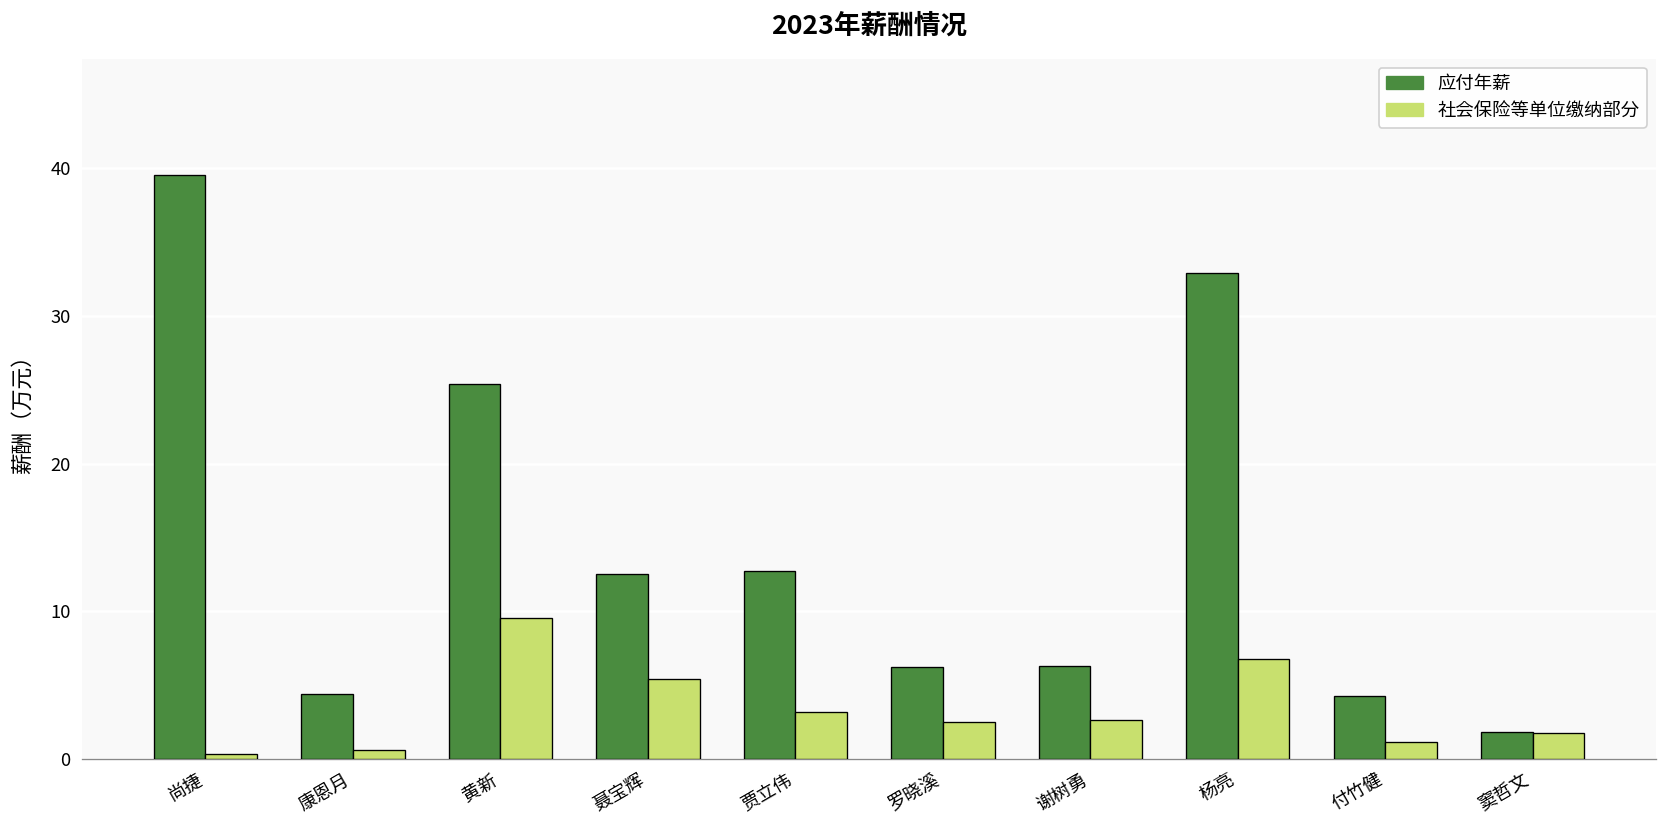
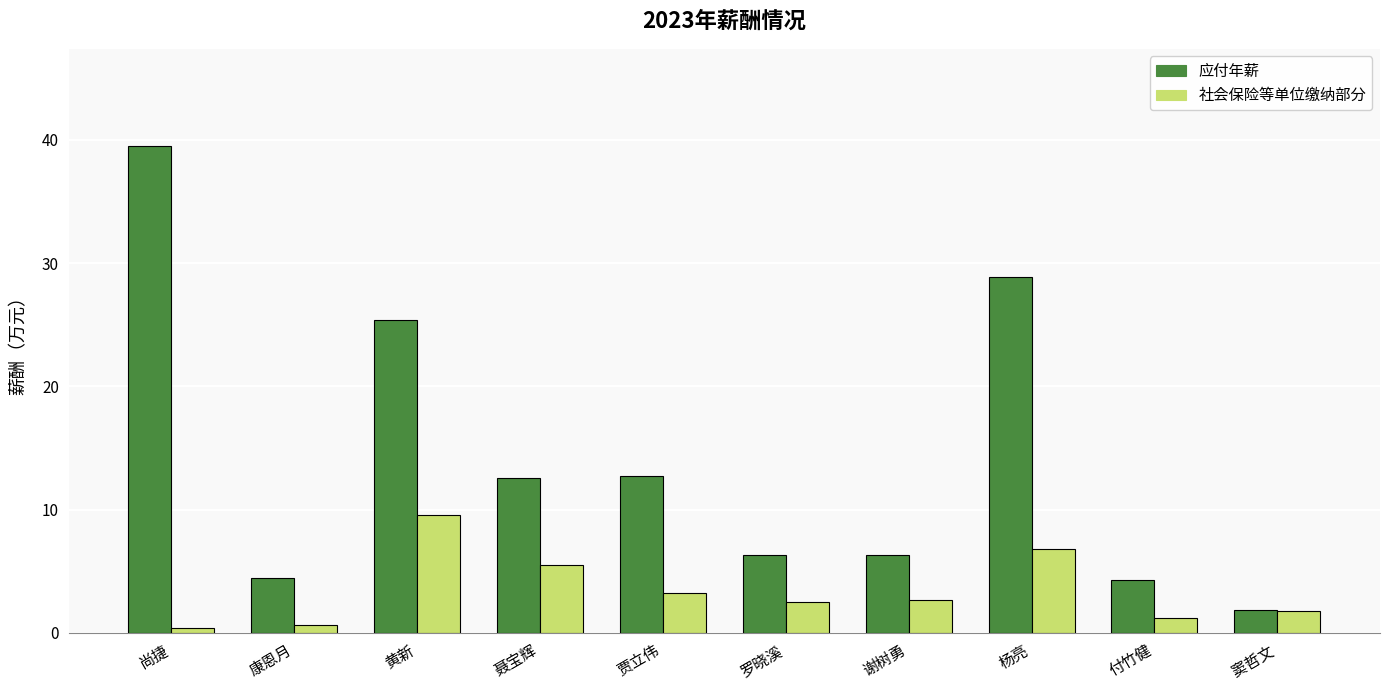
应付年薪, 杨亮: 32.9 -> 28.9
